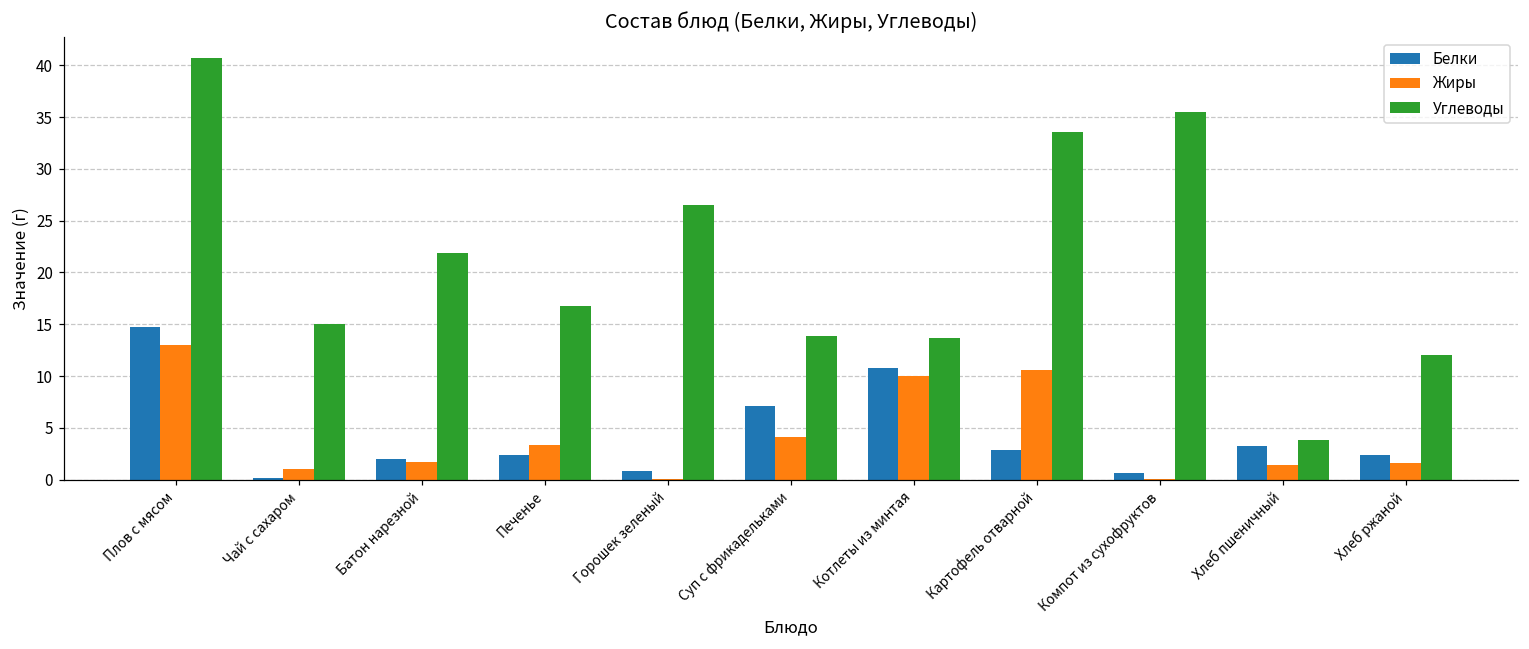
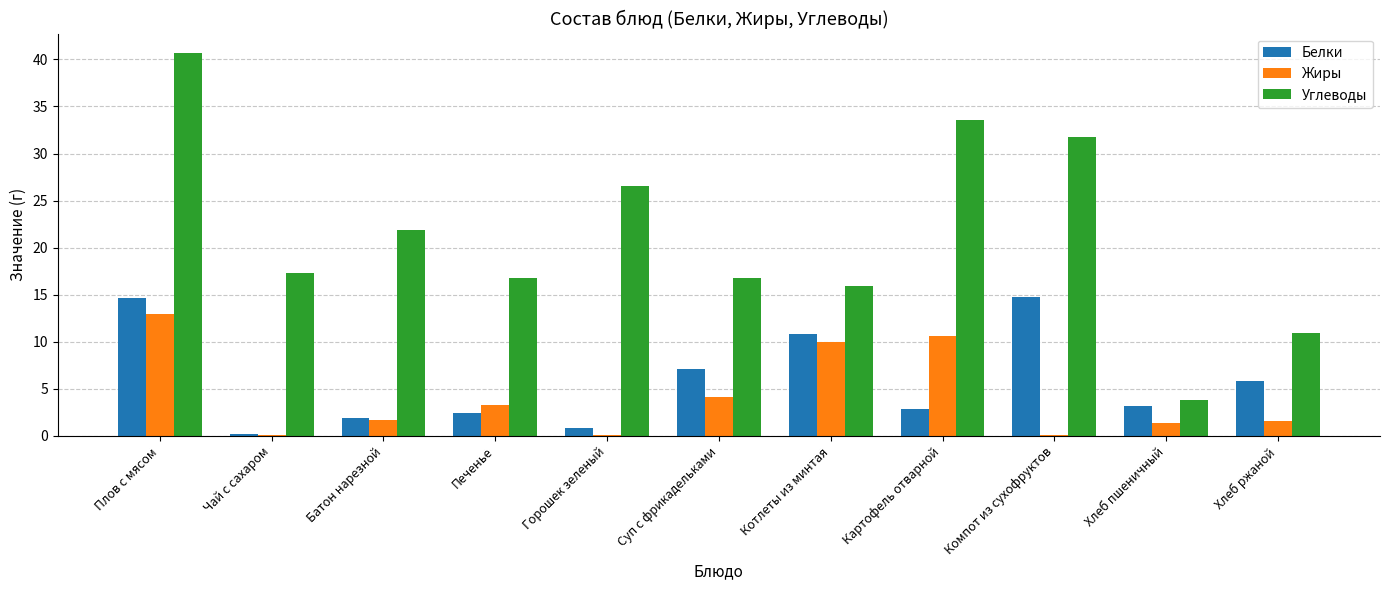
Жиры, Чай с сахаром: 1 -> 0
Углеводы, Чай с сахаром: 15 -> 17
Углеводы, Суп с фрикадельками: 14 -> 17
Углеводы, Котлеты из минтая: 14 -> 16
Белки, Компот из сухофруктов: 1 -> 15
Углеводы, Компот из сухофруктов: 36 -> 32
Белки, Хлеб ржаной: 2 -> 6
Углеводы, Хлеб ржаной: 12 -> 11
